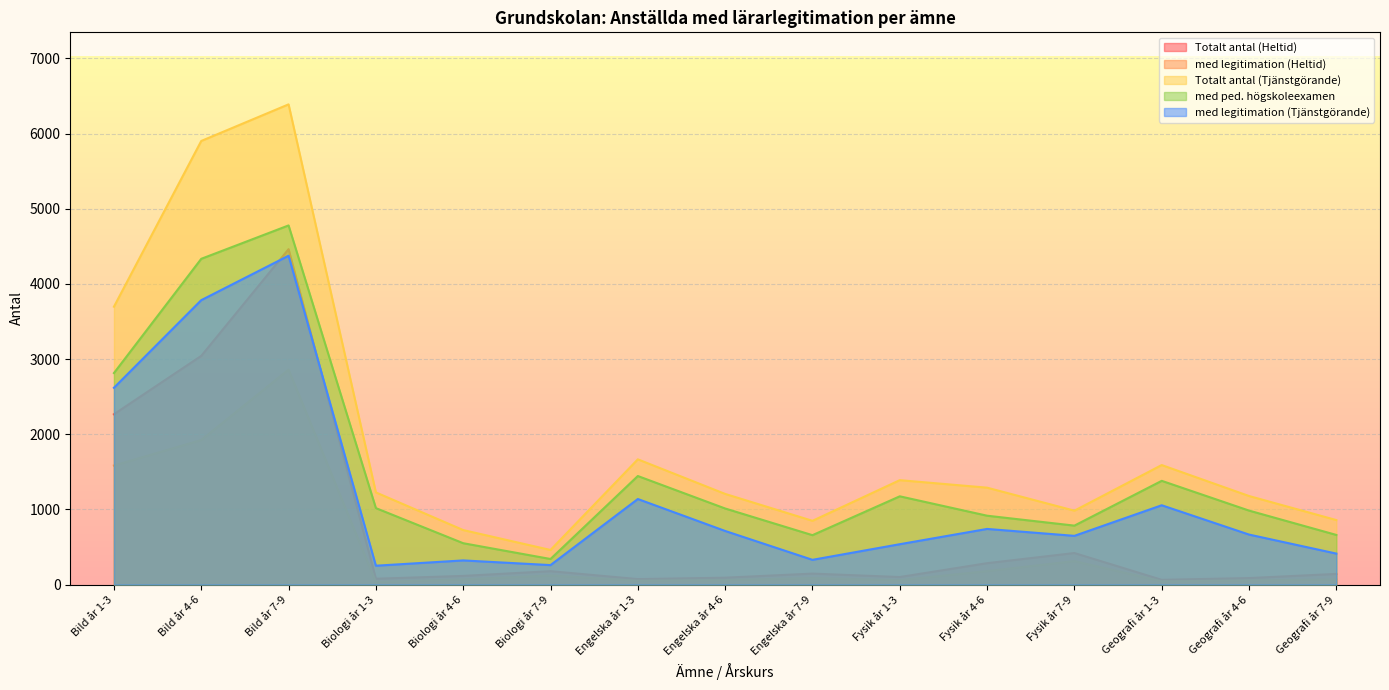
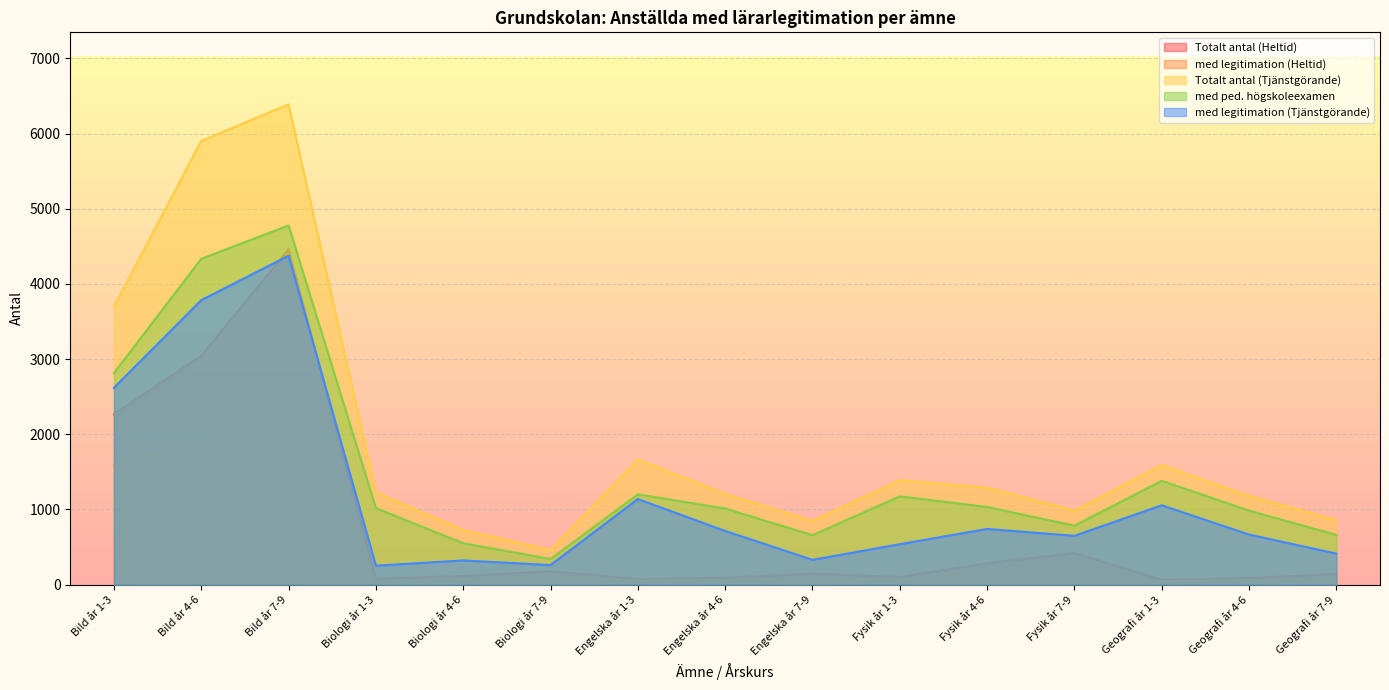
med ped. högskoleexamen, Engelska år 1-3: 1400 -> 1200
med ped. högskoleexamen, Fysik år 4-6: 900 -> 1000
